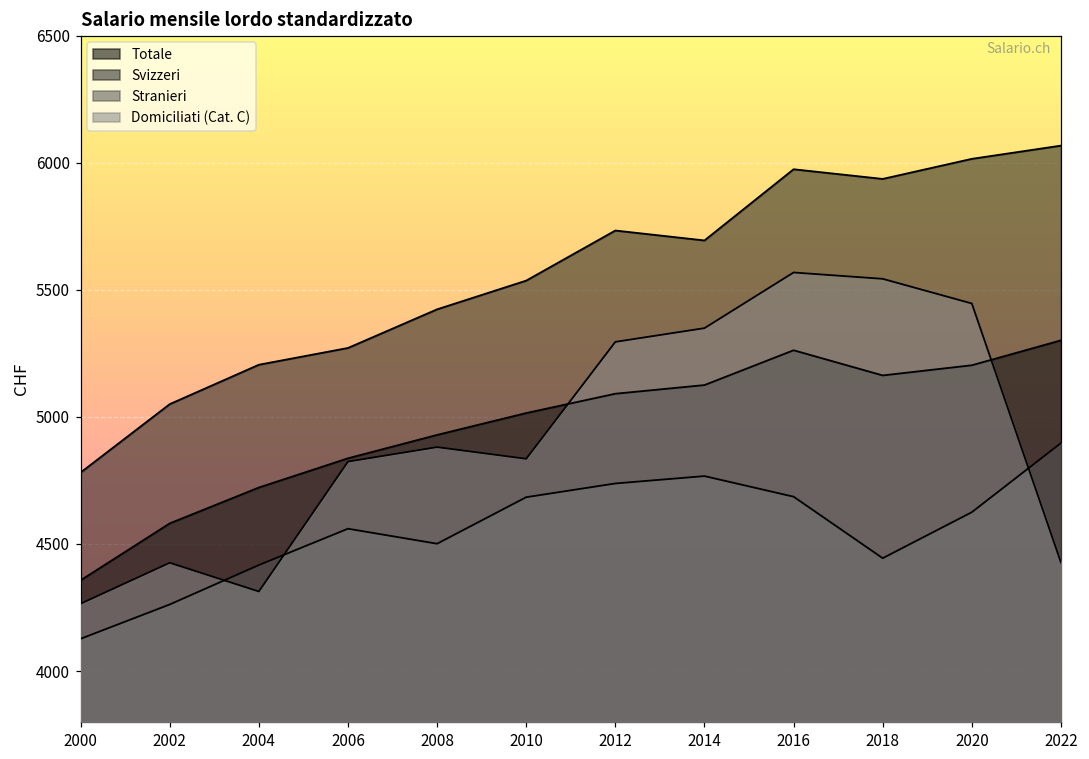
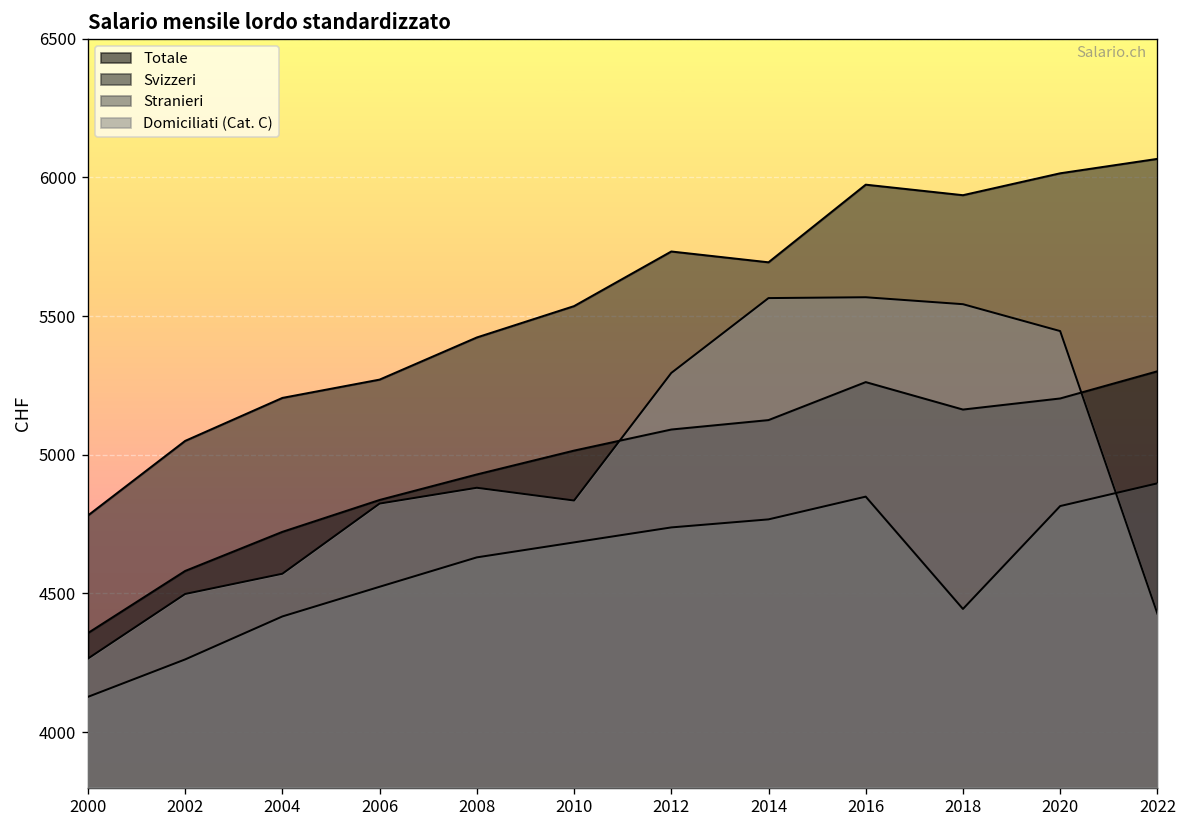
Domiciliati (Cat. C), 2002: 4430 -> 4500
Domiciliati (Cat. C), 2004: 4310 -> 4570
Stranieri, 2006: 4560 -> 4520
Stranieri, 2008: 4500 -> 4630
Domiciliati (Cat. C), 2014: 5350 -> 5570
Stranieri, 2016: 4690 -> 4850
Stranieri, 2020: 4630 -> 4820
